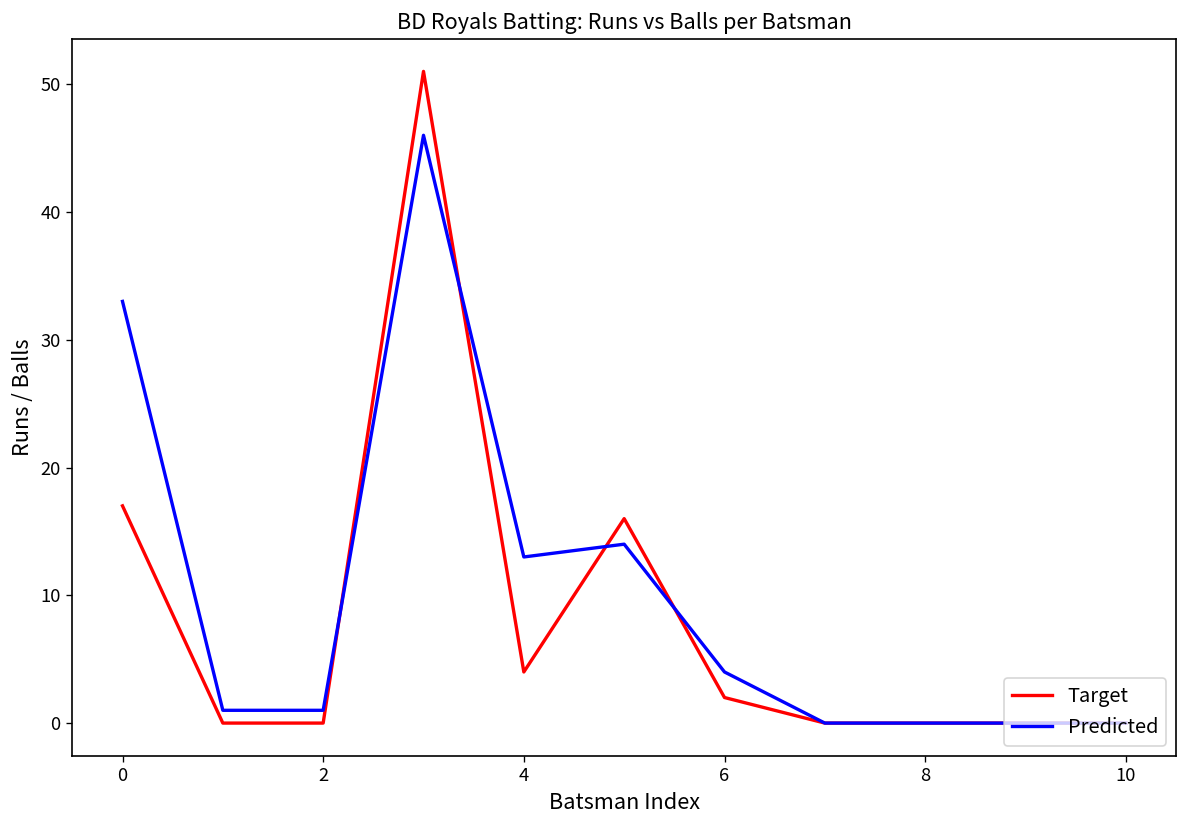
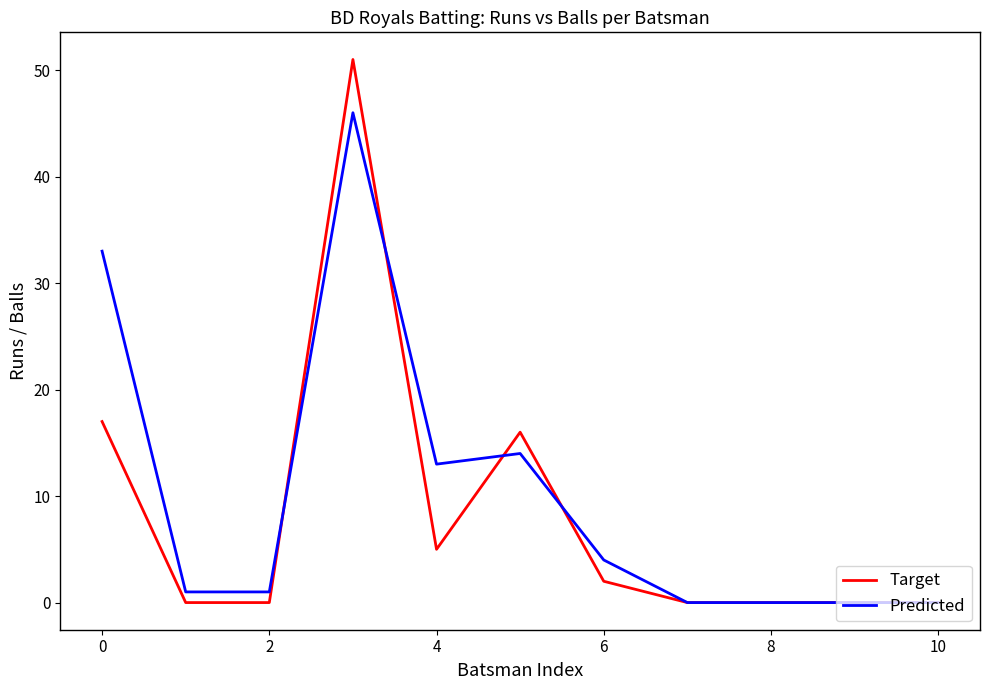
Target, 4: 4 -> 5
